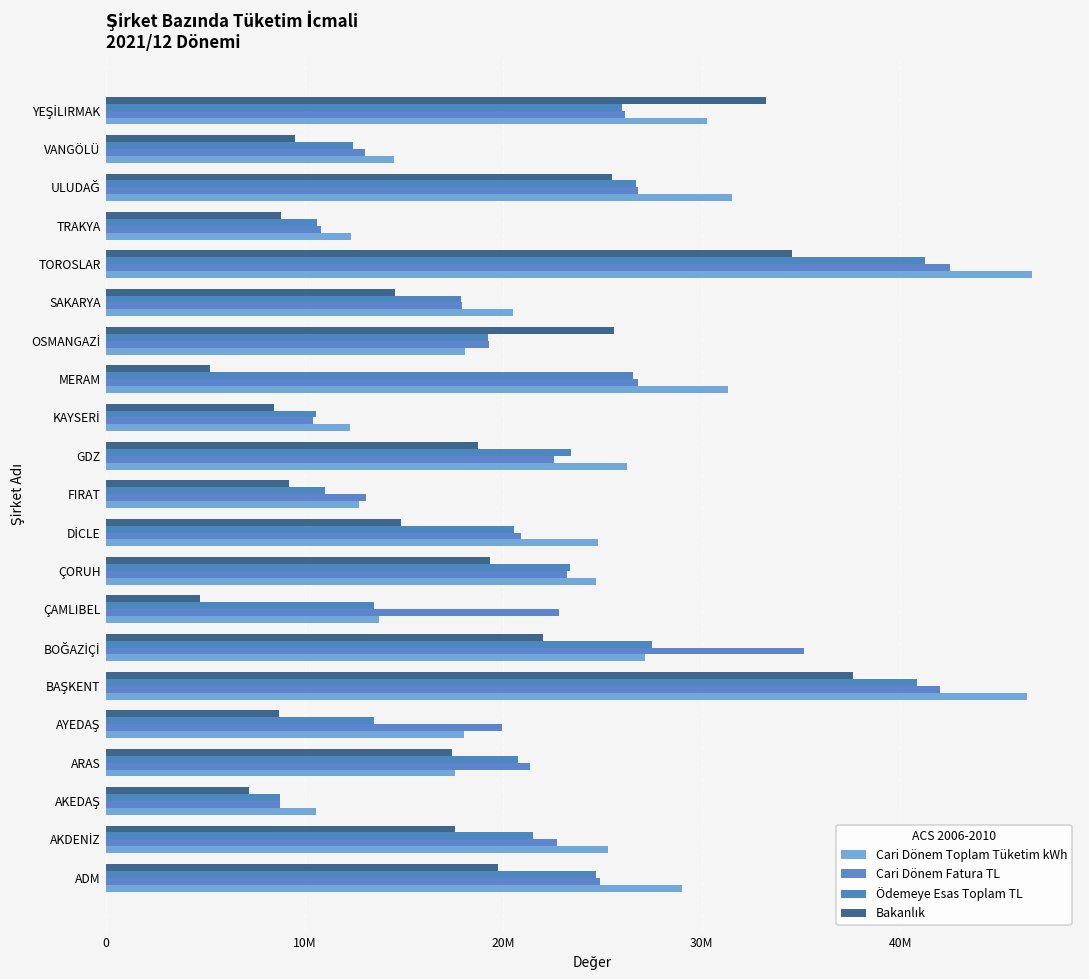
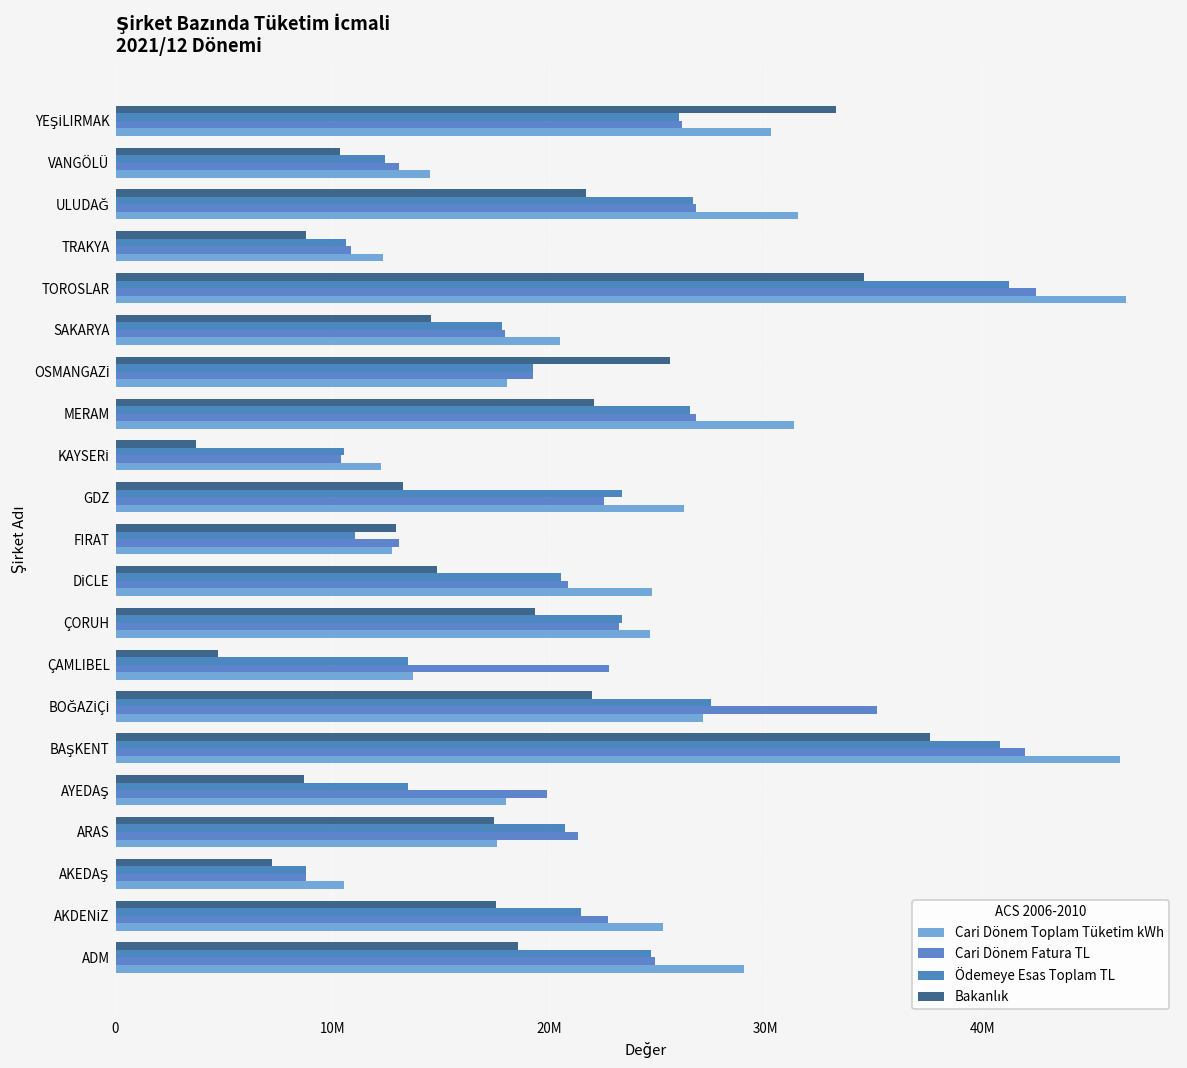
Bakanlık, VANGÖLÜ: 9500000 -> 10400000
Bakanlık, ULUDAĞ: 25500000 -> 21700000
Bakanlık, MERAM: 5300000 -> 22100000
Bakanlık, KAYSERİ: 8500000 -> 3700000
Bakanlık, GDZ: 18700000 -> 13300000
Bakanlık, FIRAT: 9200000 -> 13000000
Bakanlık, ADM: 19800000 -> 18600000
